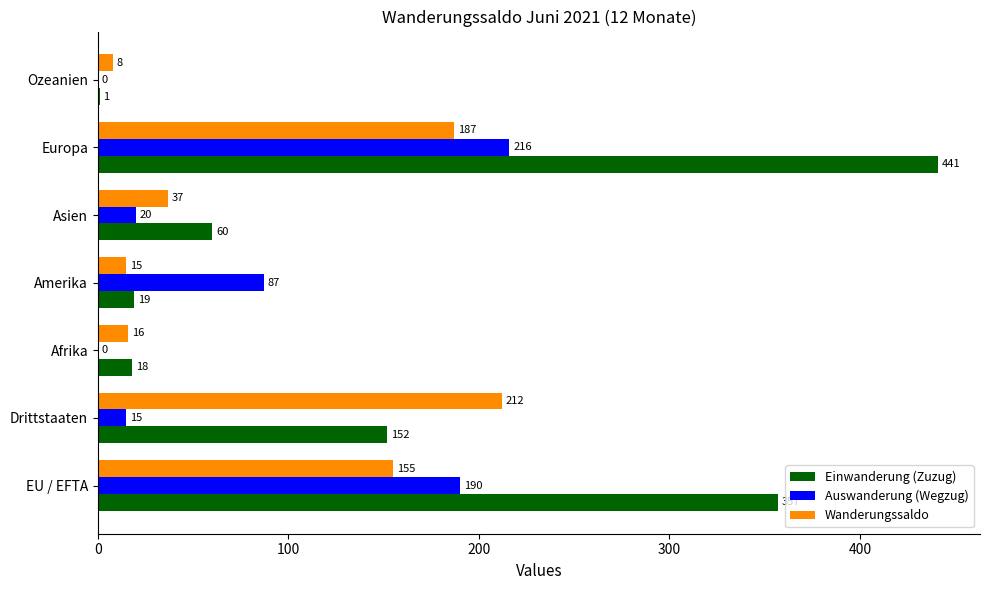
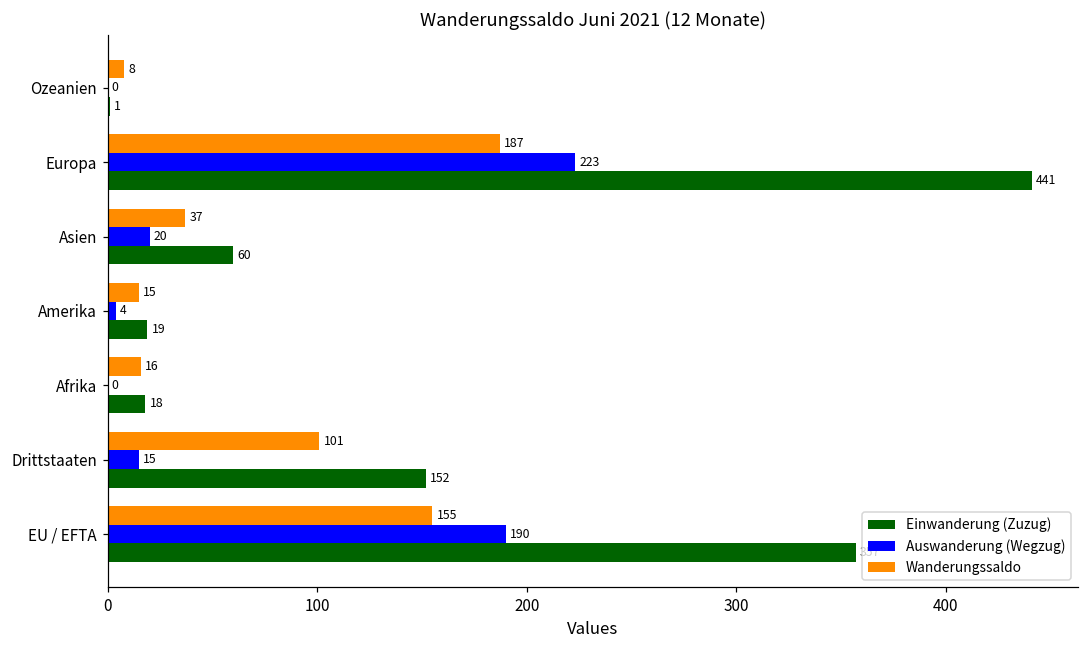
Auswanderung (Wegzug), Europa: 216 -> 223
Auswanderung (Wegzug), Amerika: 87 -> 4
Wanderungssaldo, Drittstaaten: 212 -> 101
